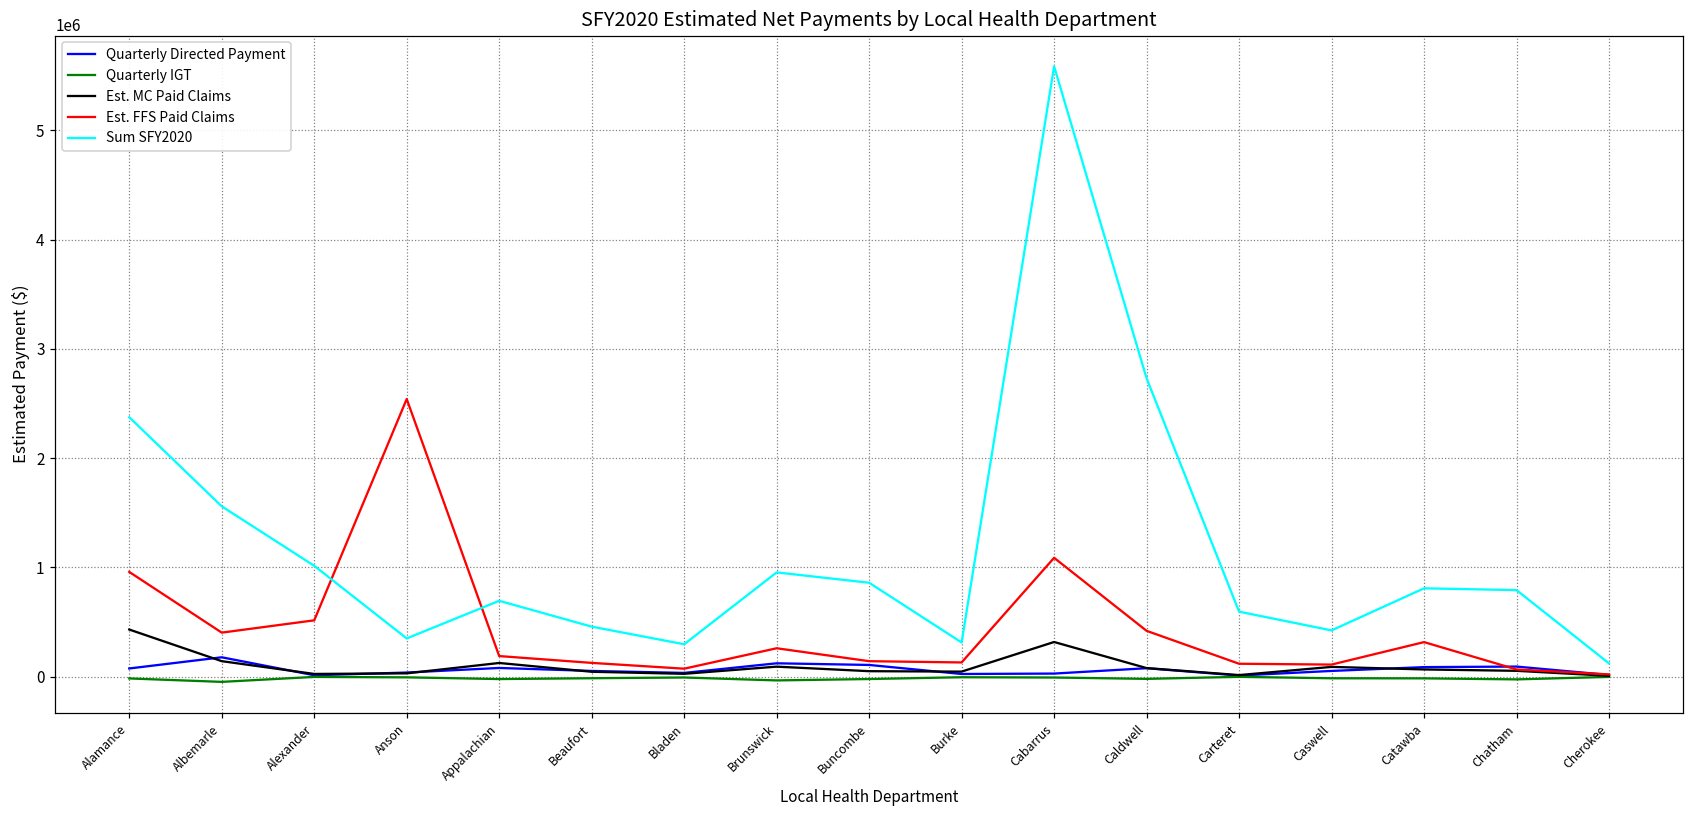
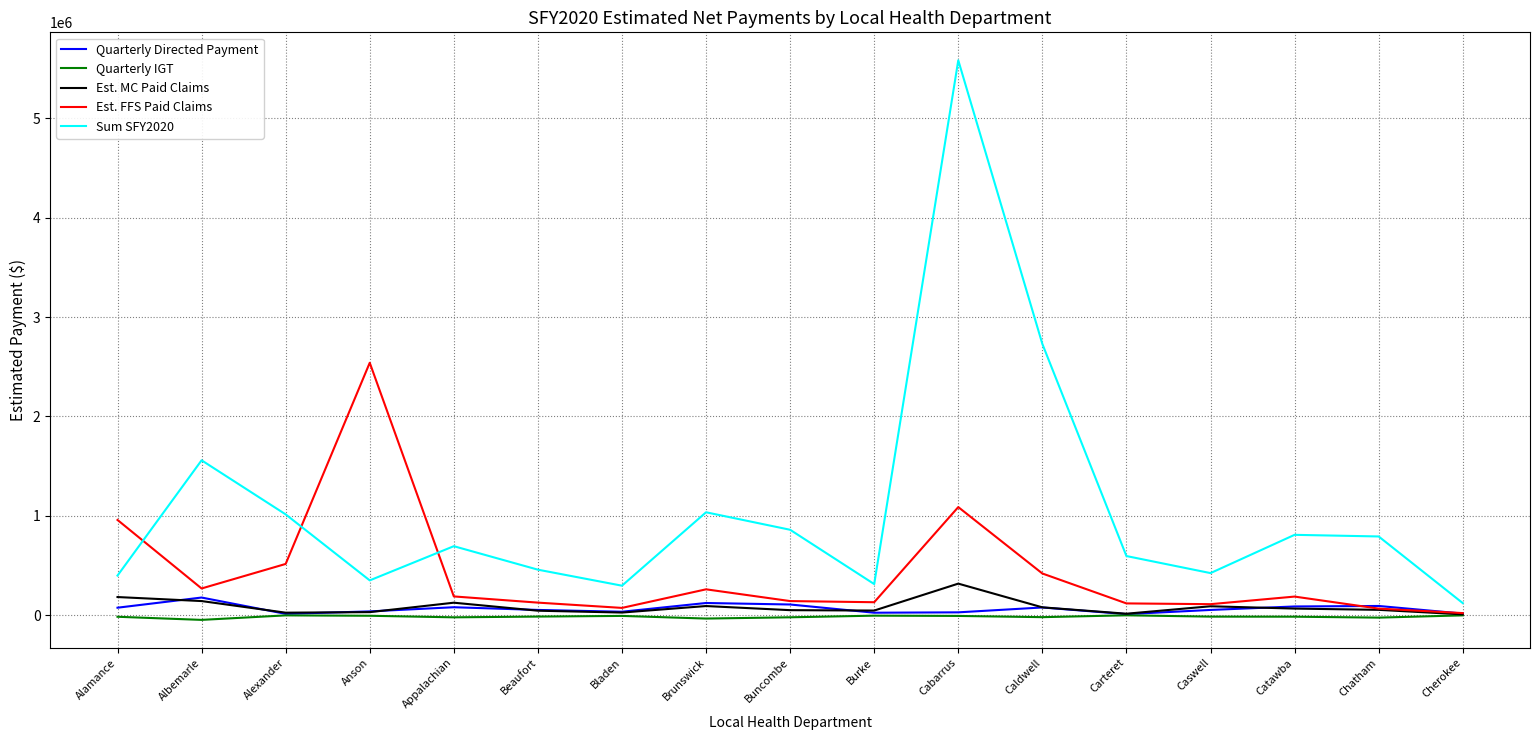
Est. MC Paid Claims, Alamance: 400000 -> 200000
Sum SFY2020, Alamance: 2400000 -> 400000
Est. FFS Paid Claims, Albemarle: 400000 -> 300000
Sum SFY2020, Brunswick: 950000 -> 1030000
Est. FFS Paid Claims, Catawba: 300000 -> 200000
